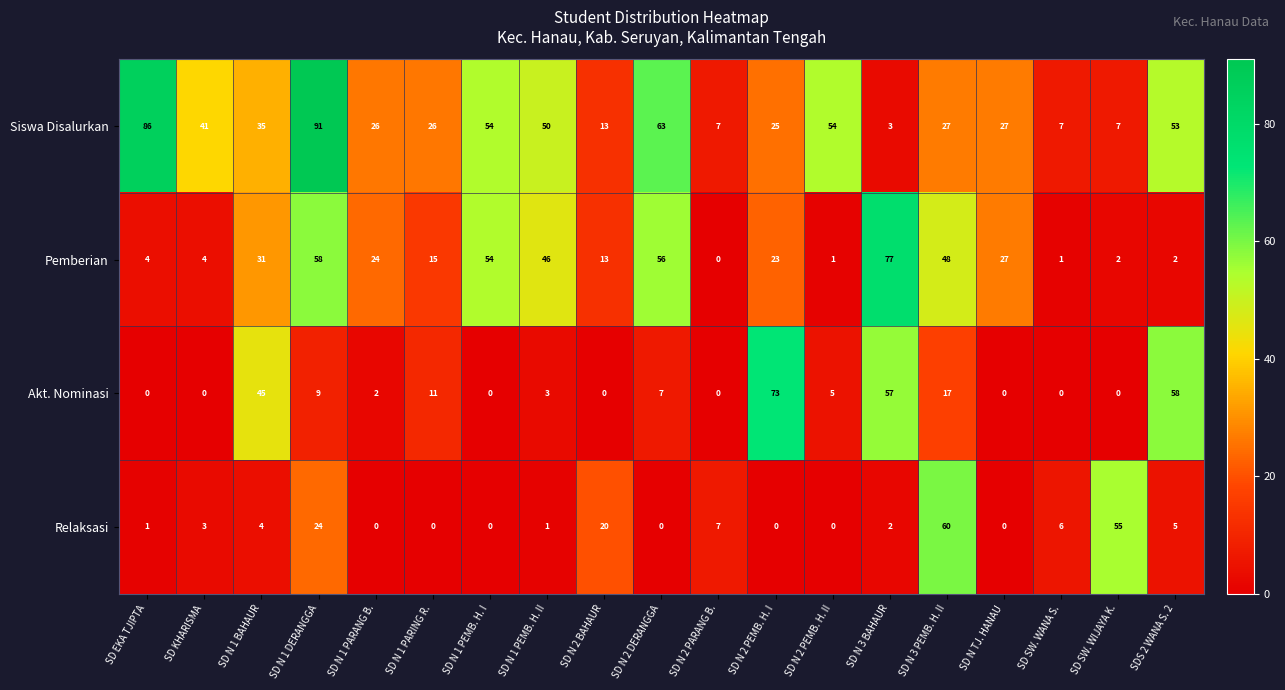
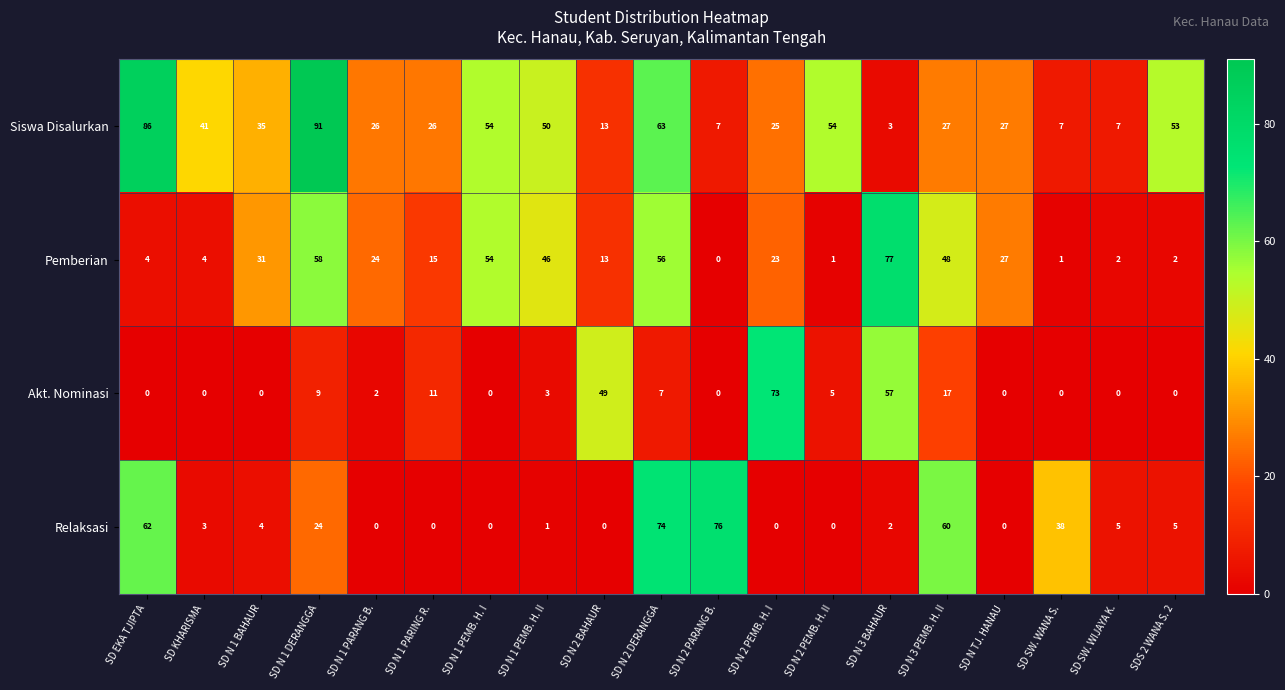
Akt. Nominasi, SD N 1 BAHAUR: 45 -> 0
Akt. Nominasi, SD N 2 BAHAUR: 0 -> 49
Akt. Nominasi, SDS 2 WANA S. 2: 58 -> 0
Relaksasi, SD EKA TJIPTA: 1 -> 62
Relaksasi, SD N 2 BAHAUR: 20 -> 0
Relaksasi, SD N 2 DERANGGA: 0 -> 74
Relaksasi, SD N 2 PARANG B.: 7 -> 76
Relaksasi, SD SW. WANA S.: 6 -> 38
Relaksasi, SD SW. WIJAYA K.: 55 -> 5
